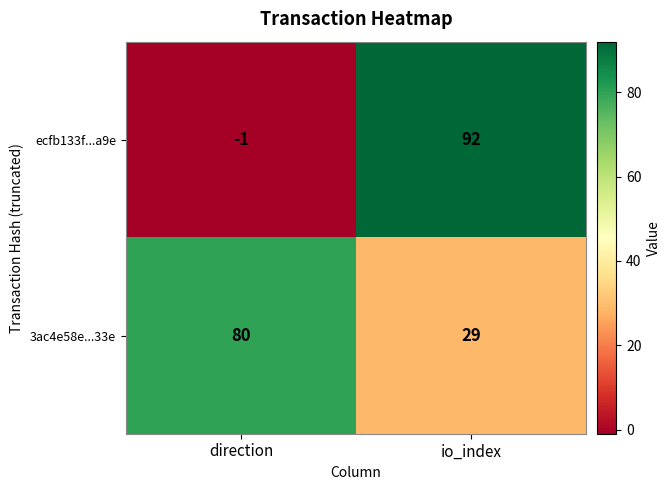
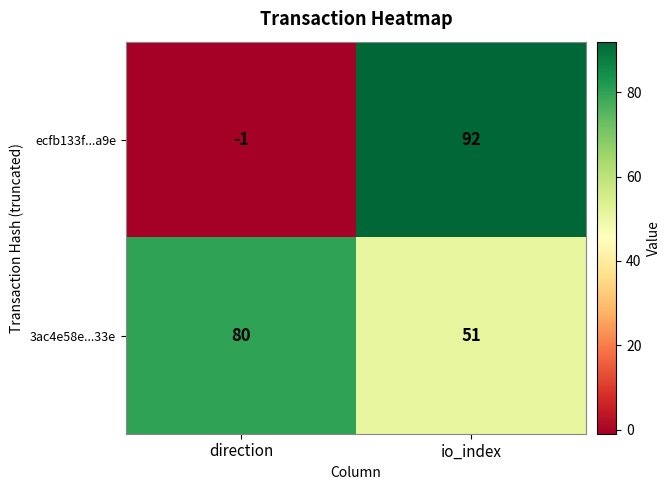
3ac4e58e...33e, io_index: 29 -> 51
